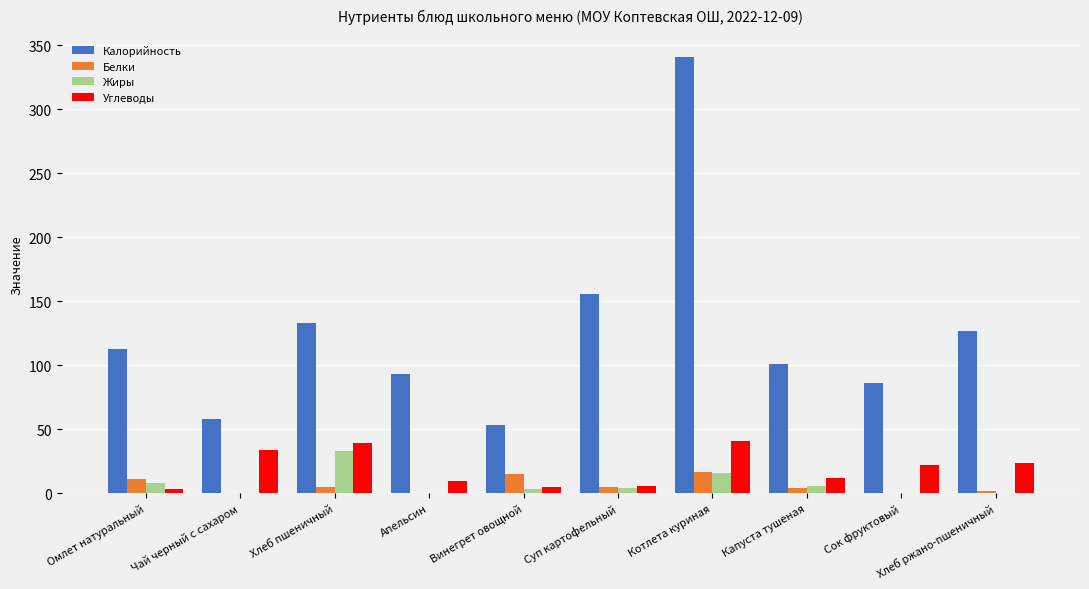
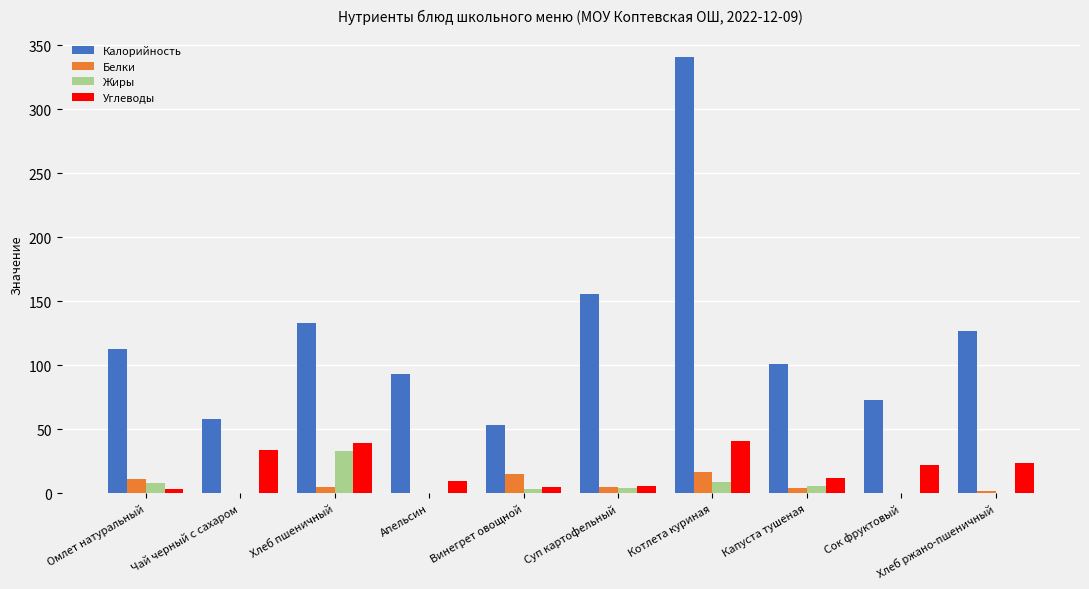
Жиры, Котлета куриная: 16 -> 9
Калорийность, Сок фруктовый: 86 -> 73
